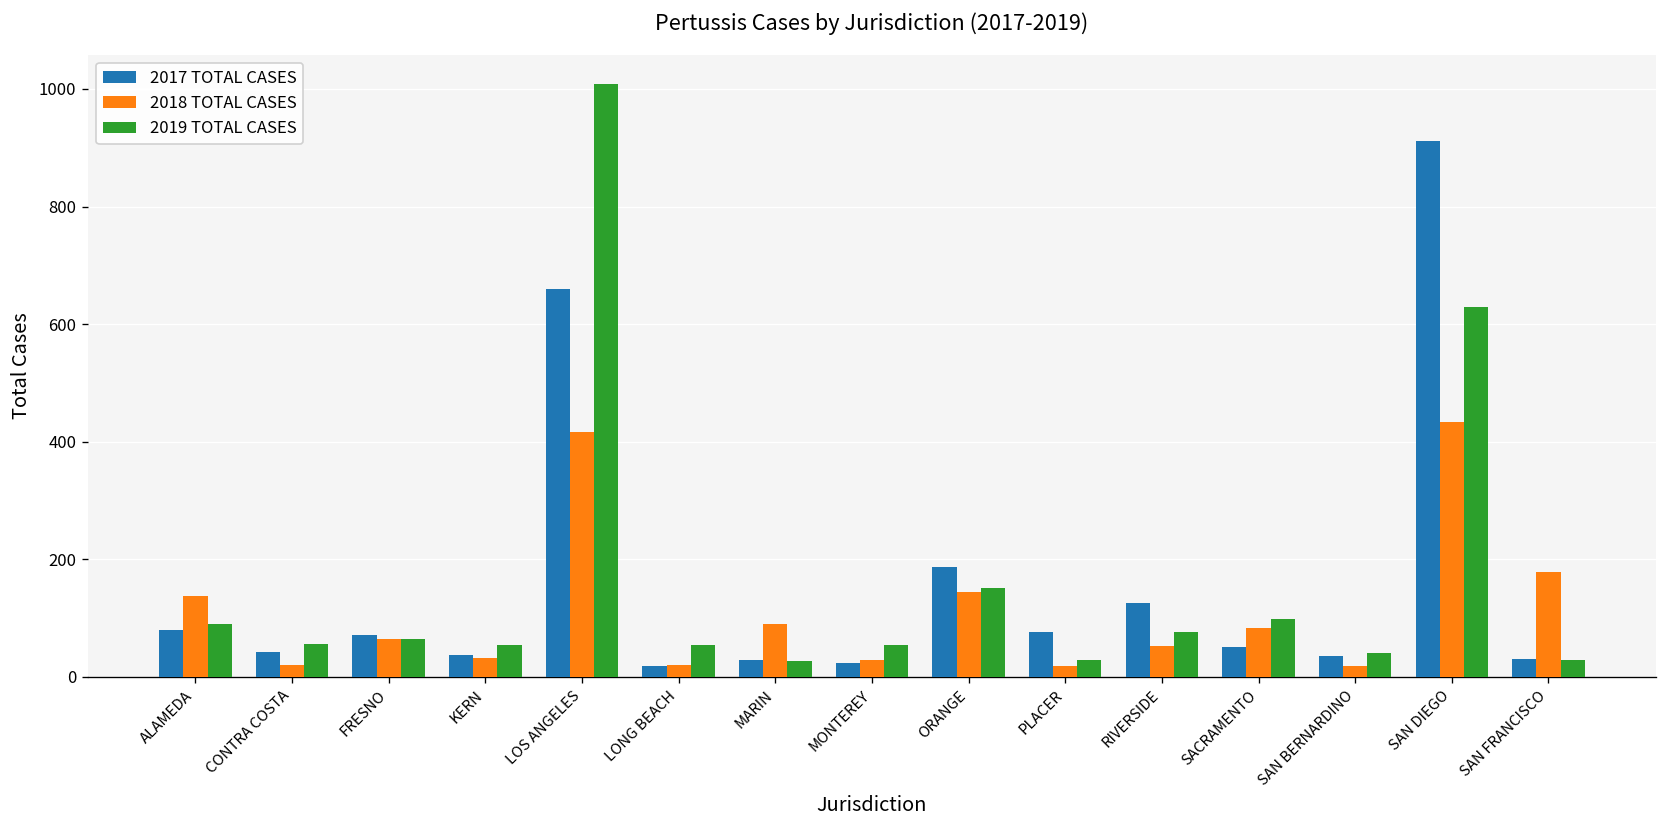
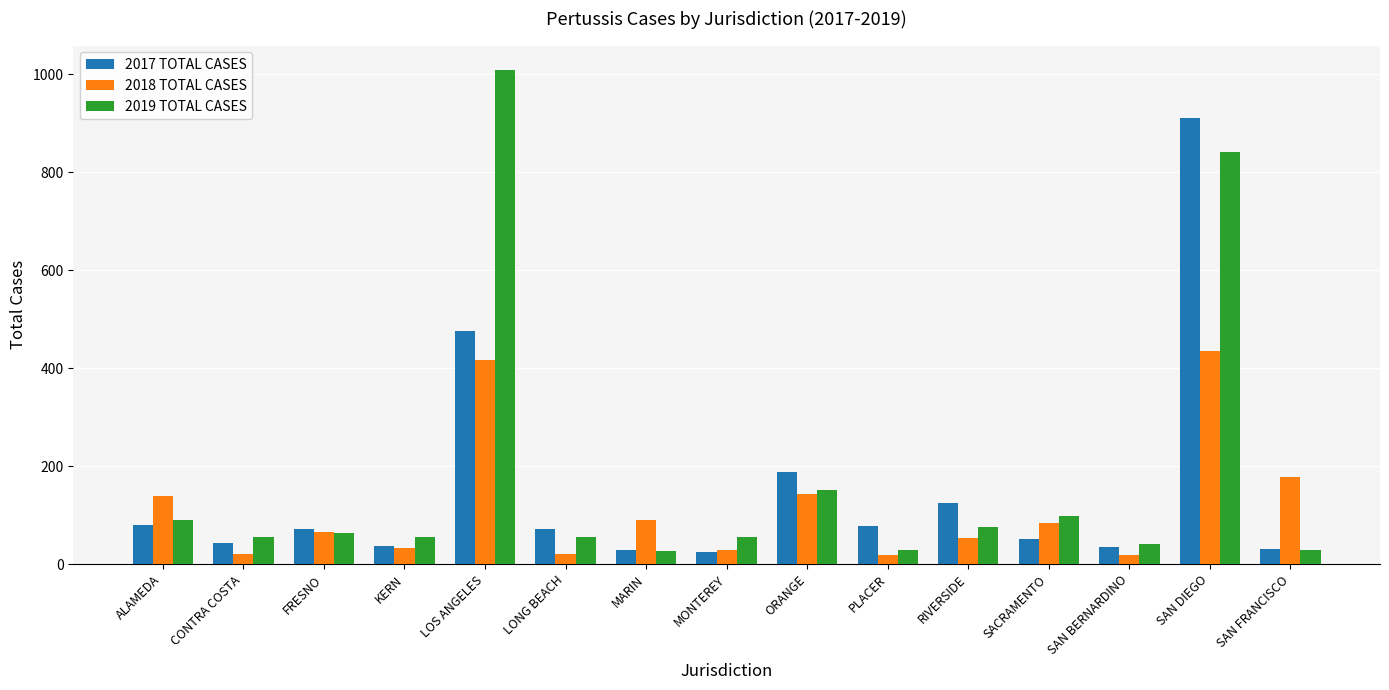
2017 TOTAL CASES, LOS ANGELES: 660 -> 480
2017 TOTAL CASES, LONG BEACH: 20 -> 70
2019 TOTAL CASES, SAN DIEGO: 630 -> 840
